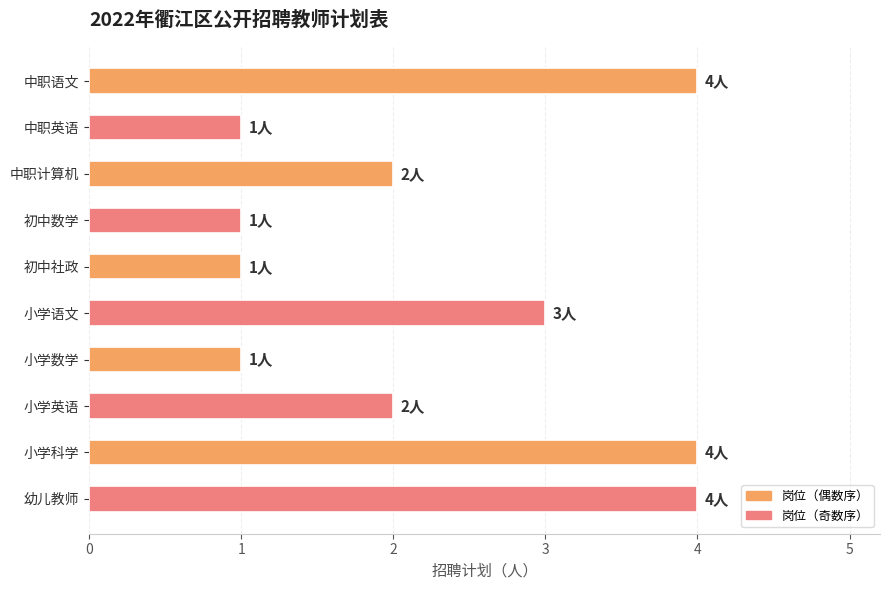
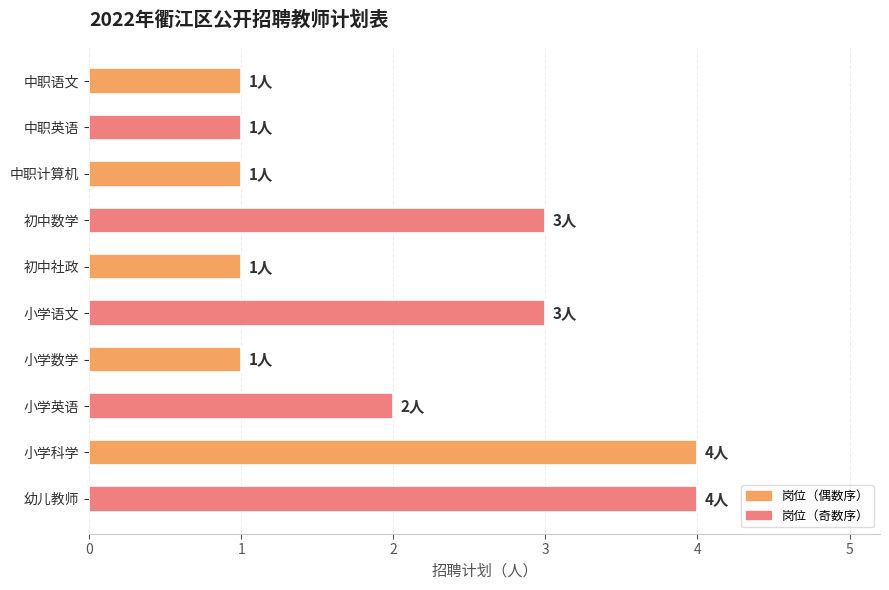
中职语文: 4人 -> 1人
中职计算机: 2人 -> 1人
初中数学: 1人 -> 3人
